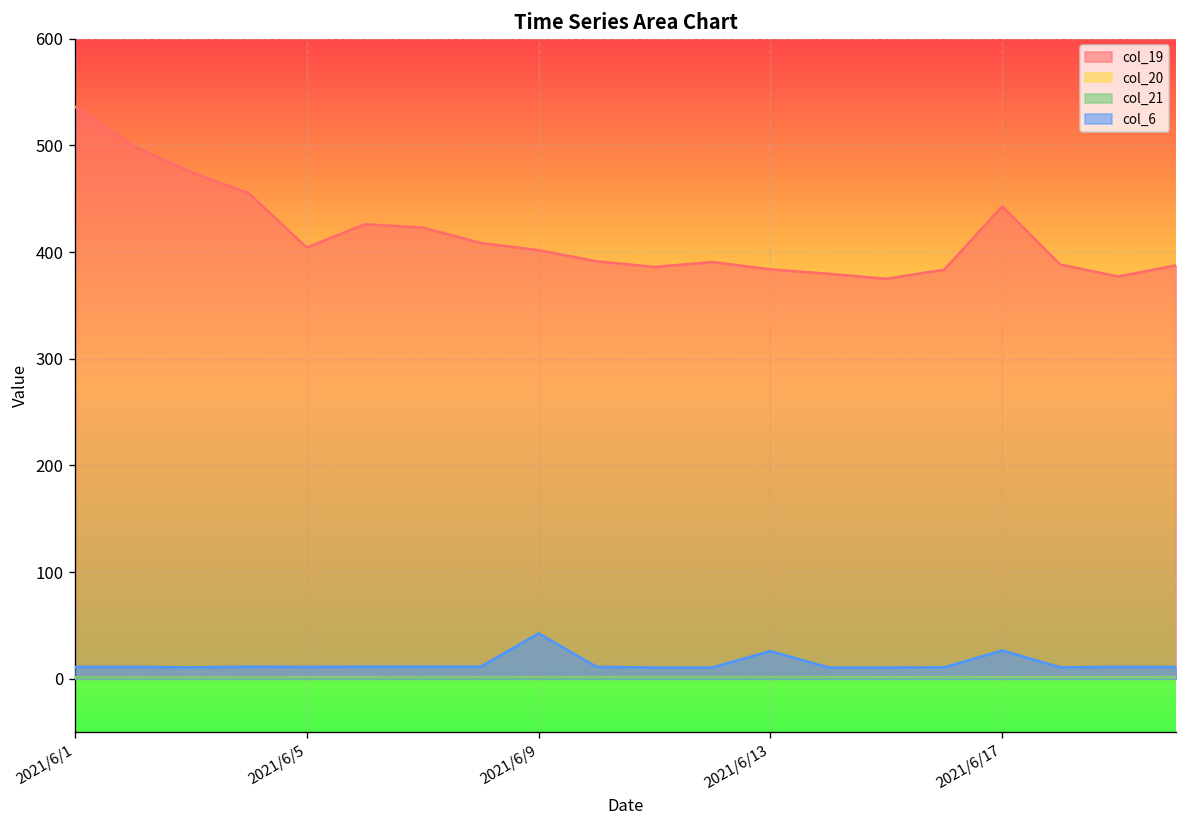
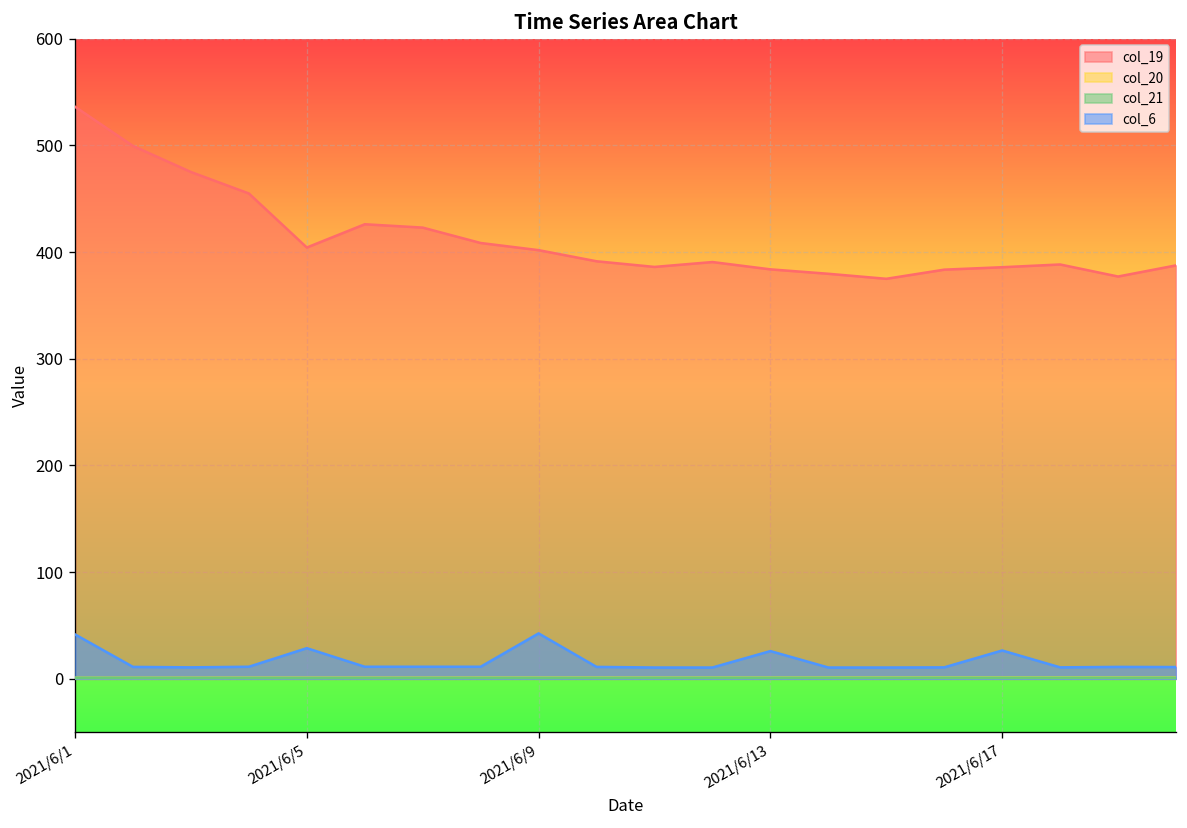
col_6, 2021/6/1: 10 -> 40
col_6, 2021/6/5: 10 -> 30
col_19, 2021/6/17: 440 -> 390
